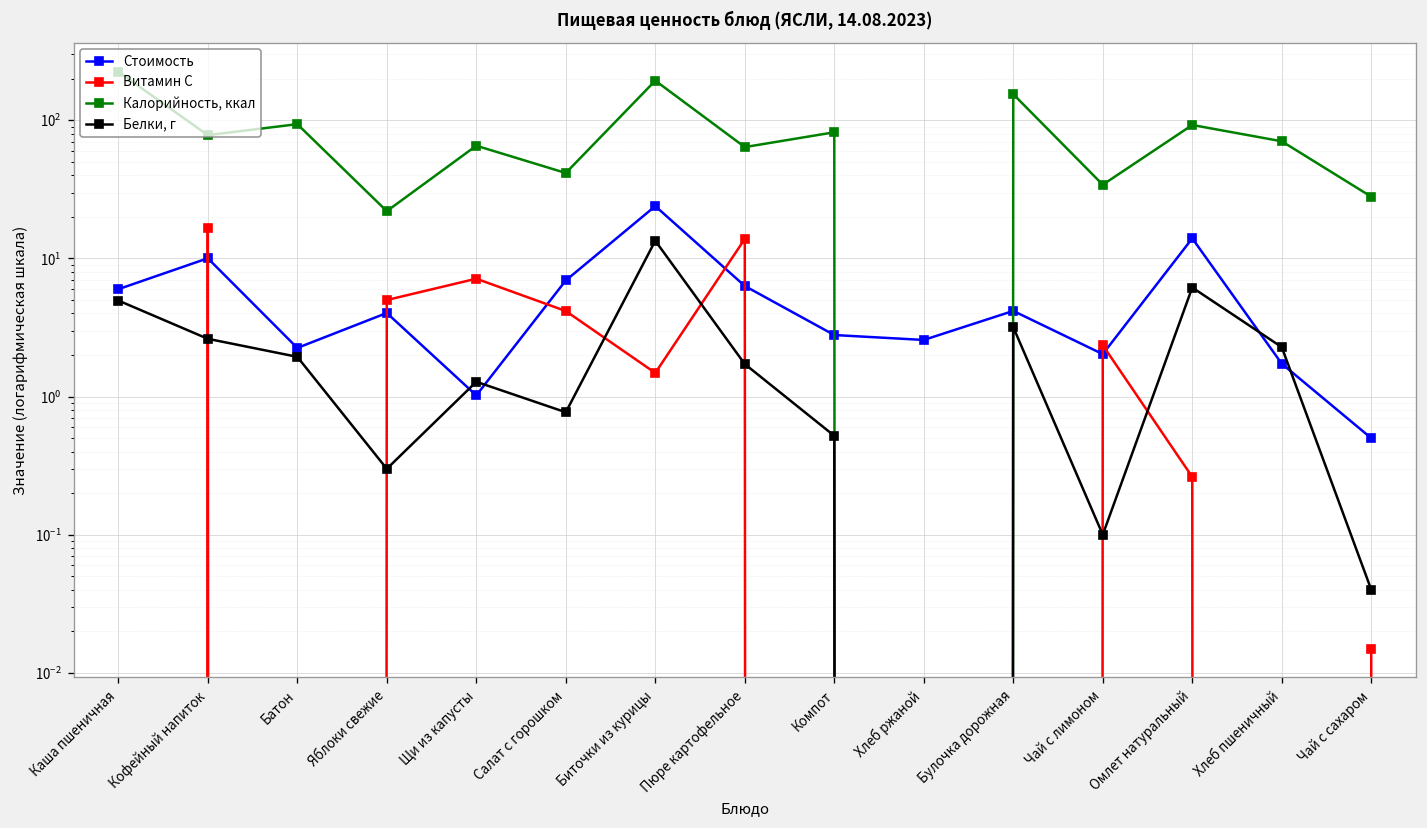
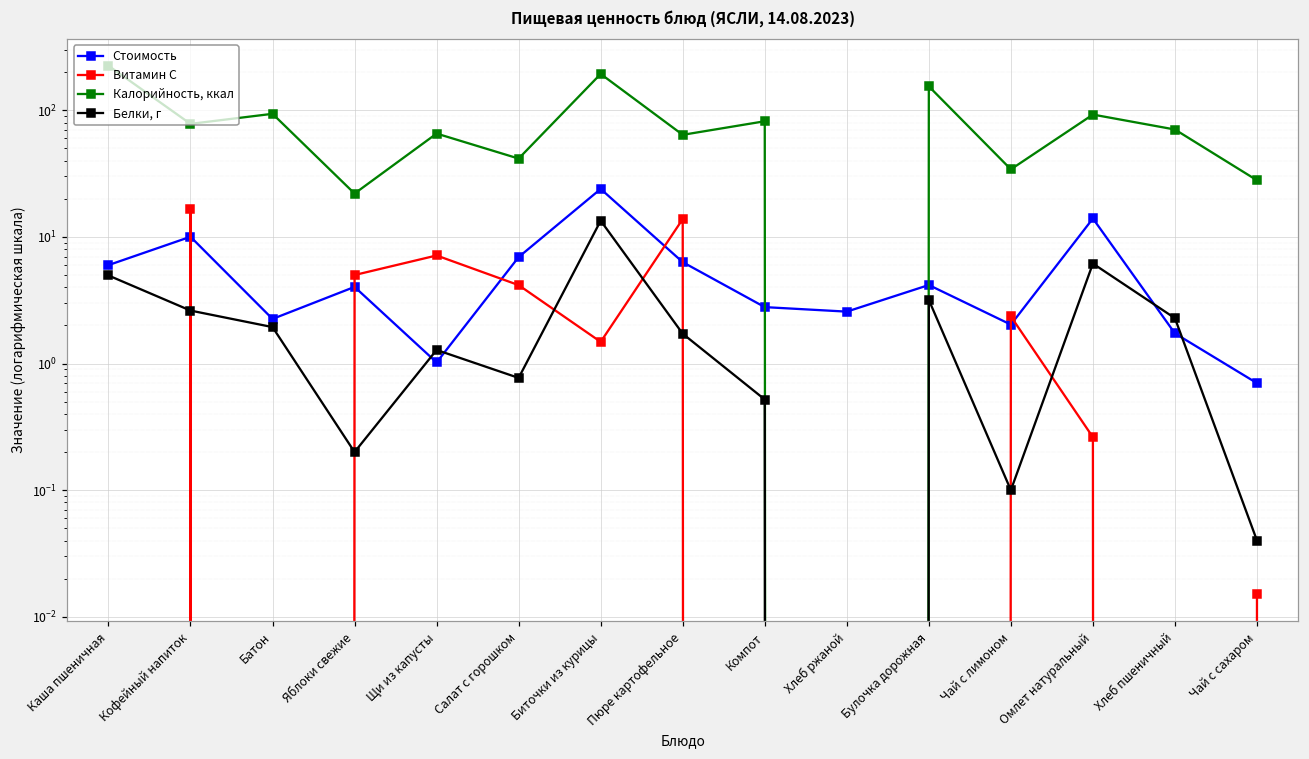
Белки, г, Яблоки свежие: 0.3 -> 0.2
Стоимость, Чай с сахаром: 0.5 -> 0.7
